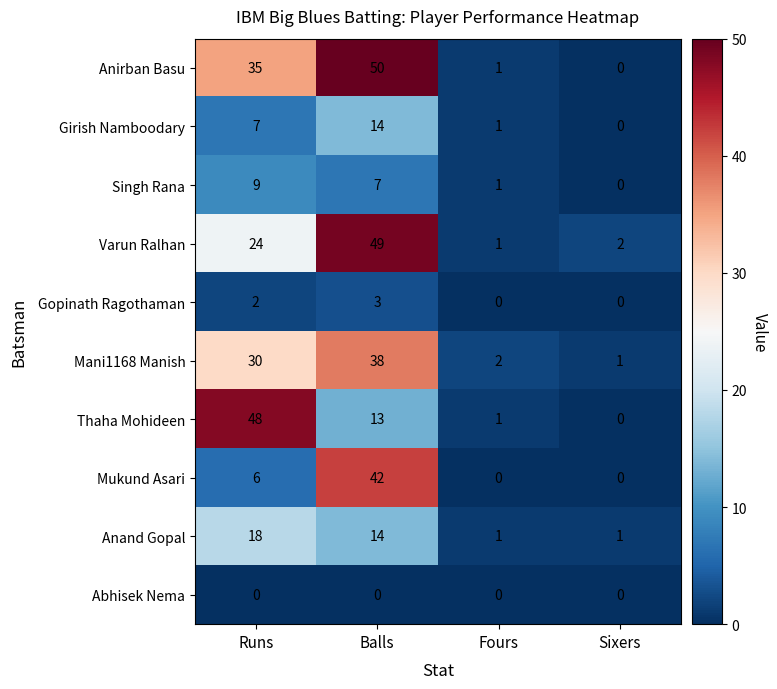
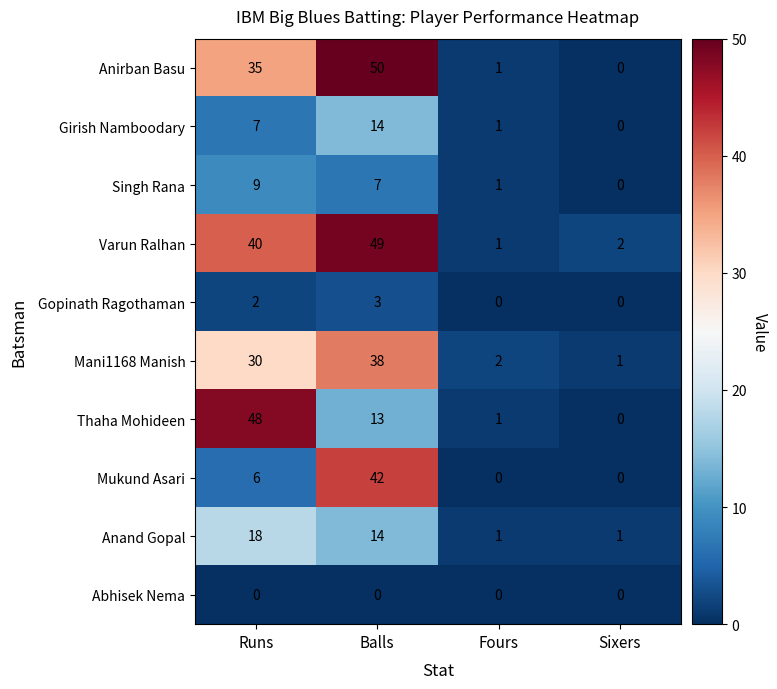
Varun Ralhan, Runs: 24 -> 40
